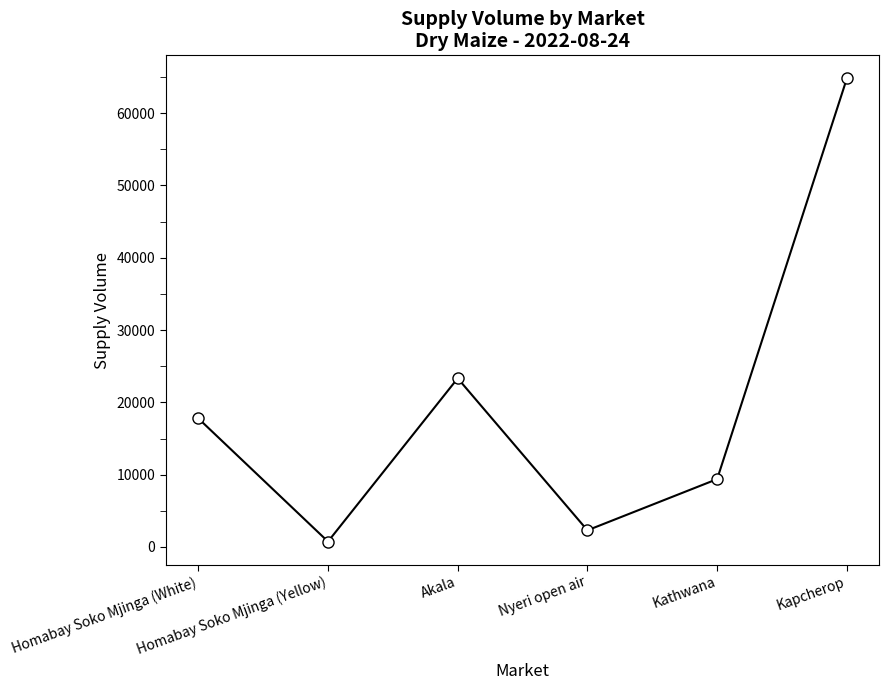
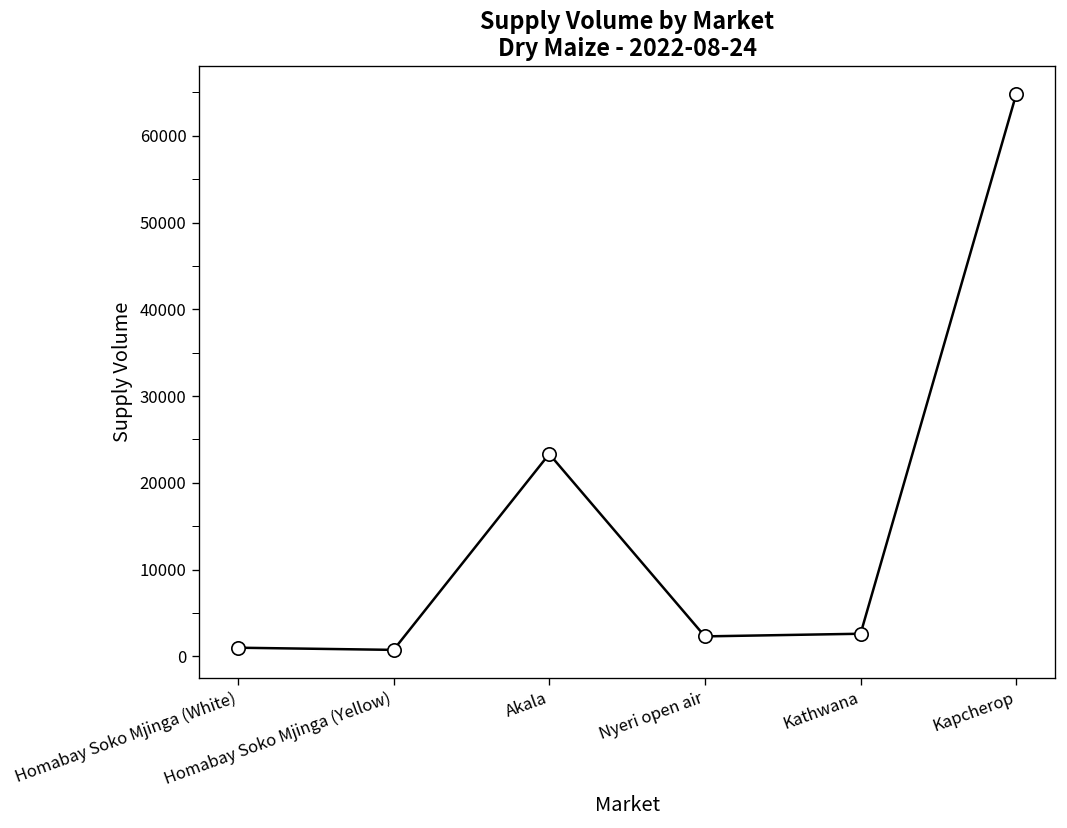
Homabay Soko Mjinga (White): 18000 -> 1000
Kathwana: 9000 -> 3000
